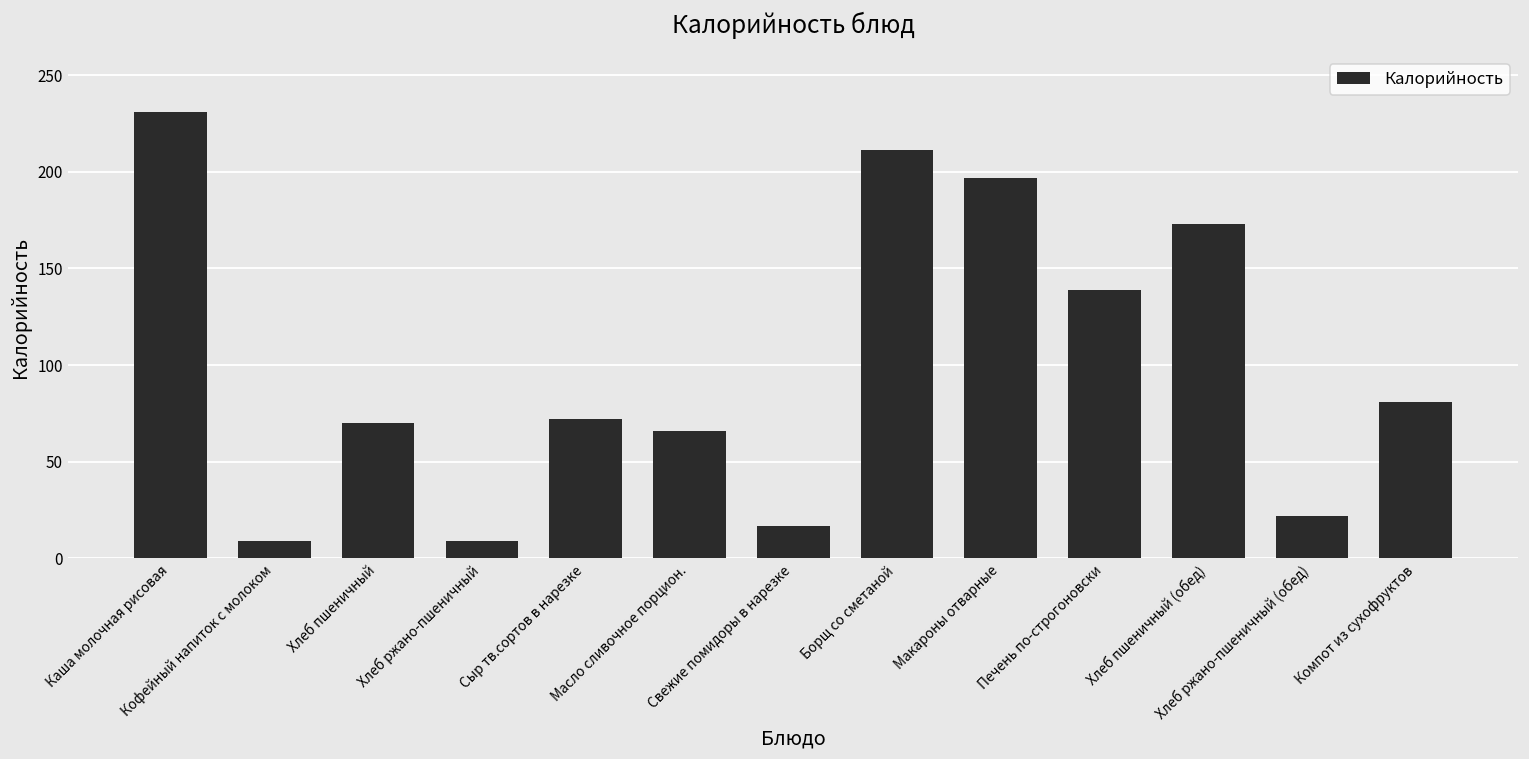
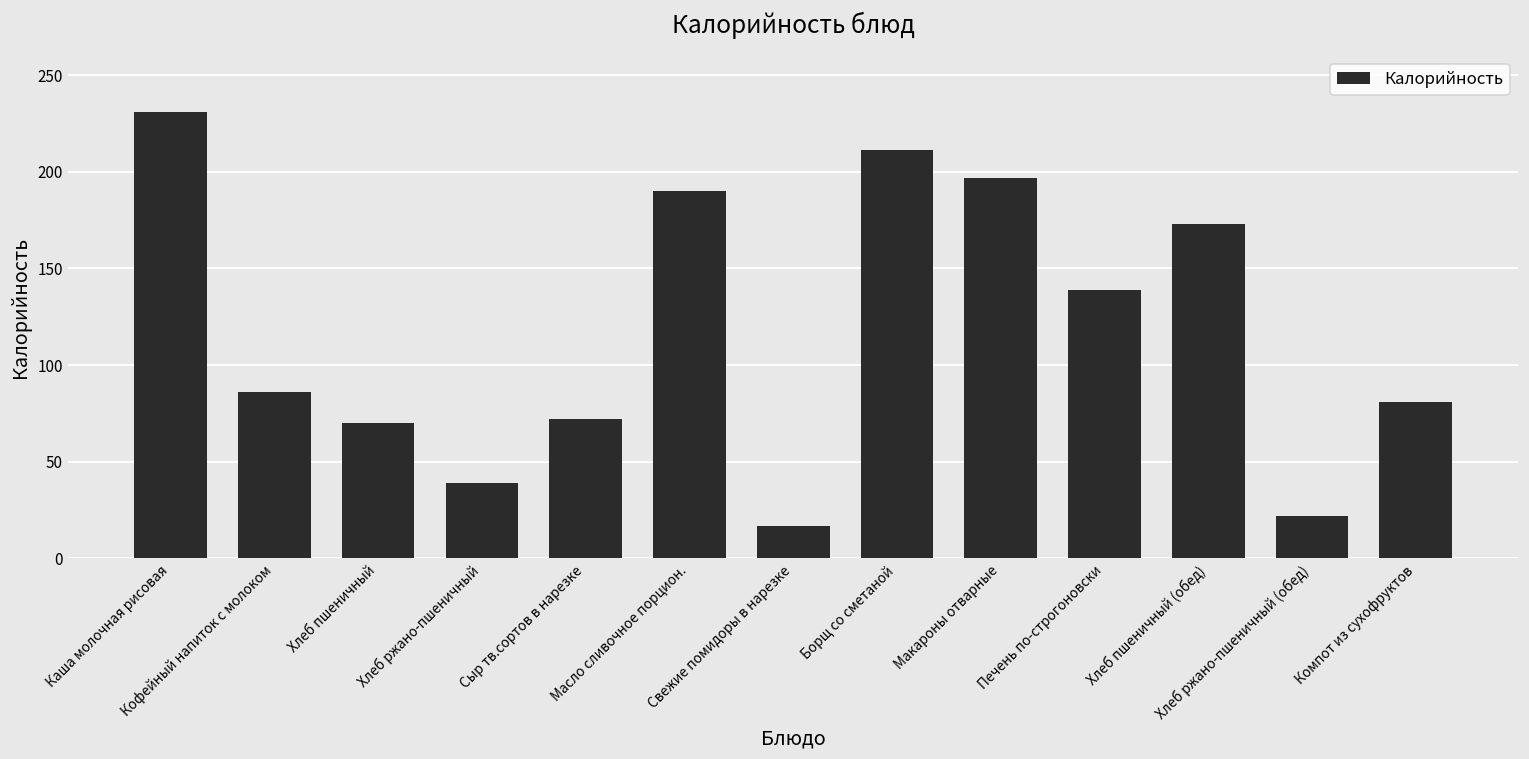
Кофейный напиток с молоком: 9 -> 86
Хлеб ржано-пшеничный: 9 -> 39
Масло сливочное порцион.: 66 -> 190
